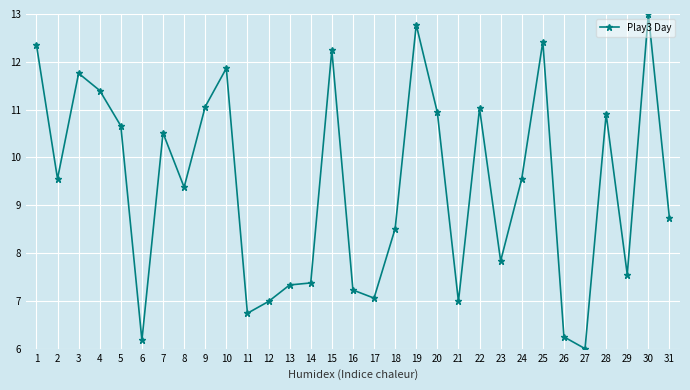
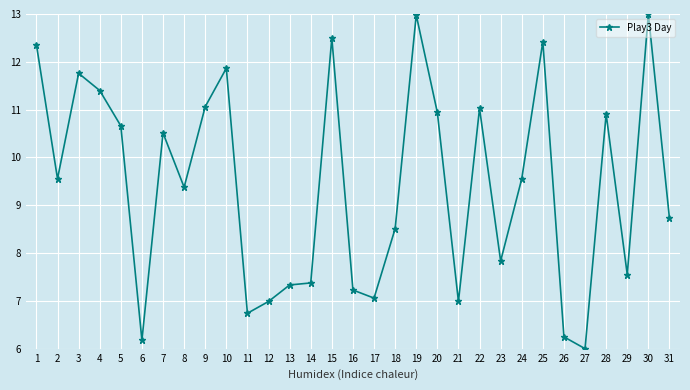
15: 12.2 -> 12.5
19: 12.8 -> 13.0
